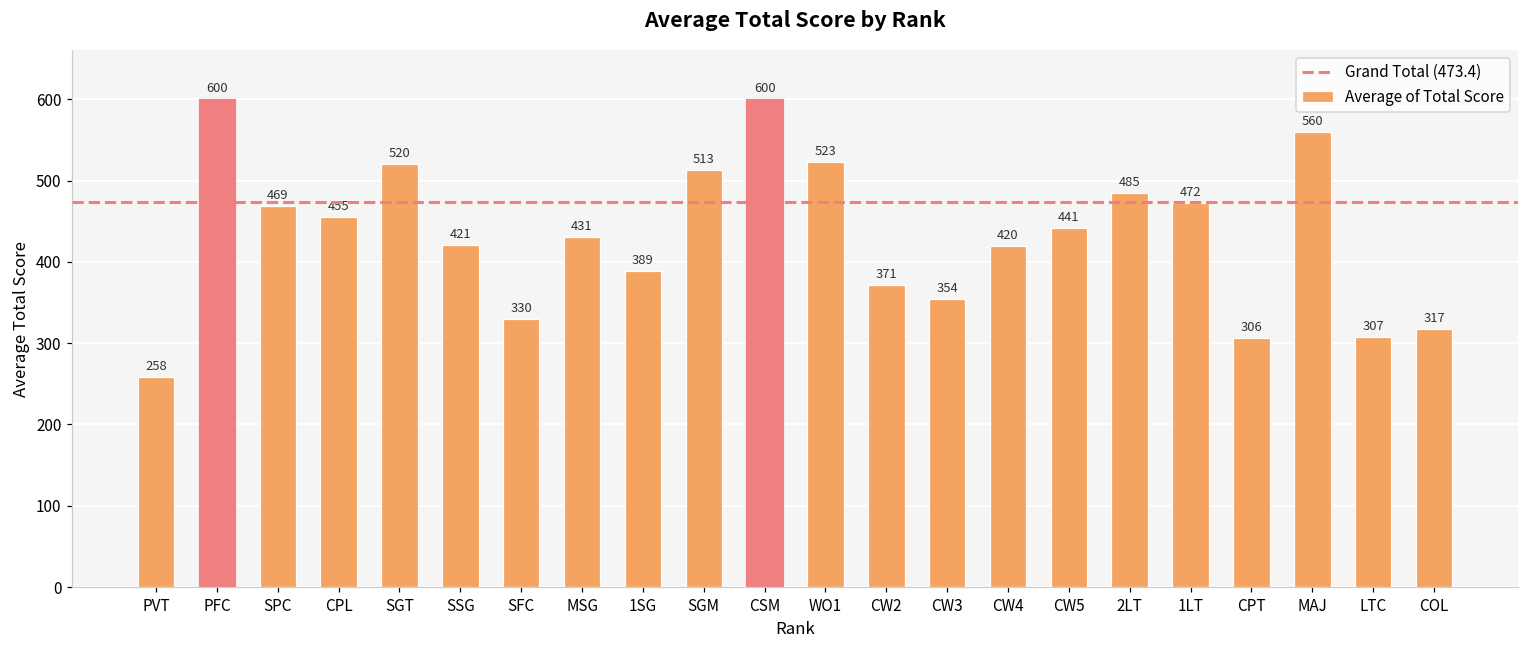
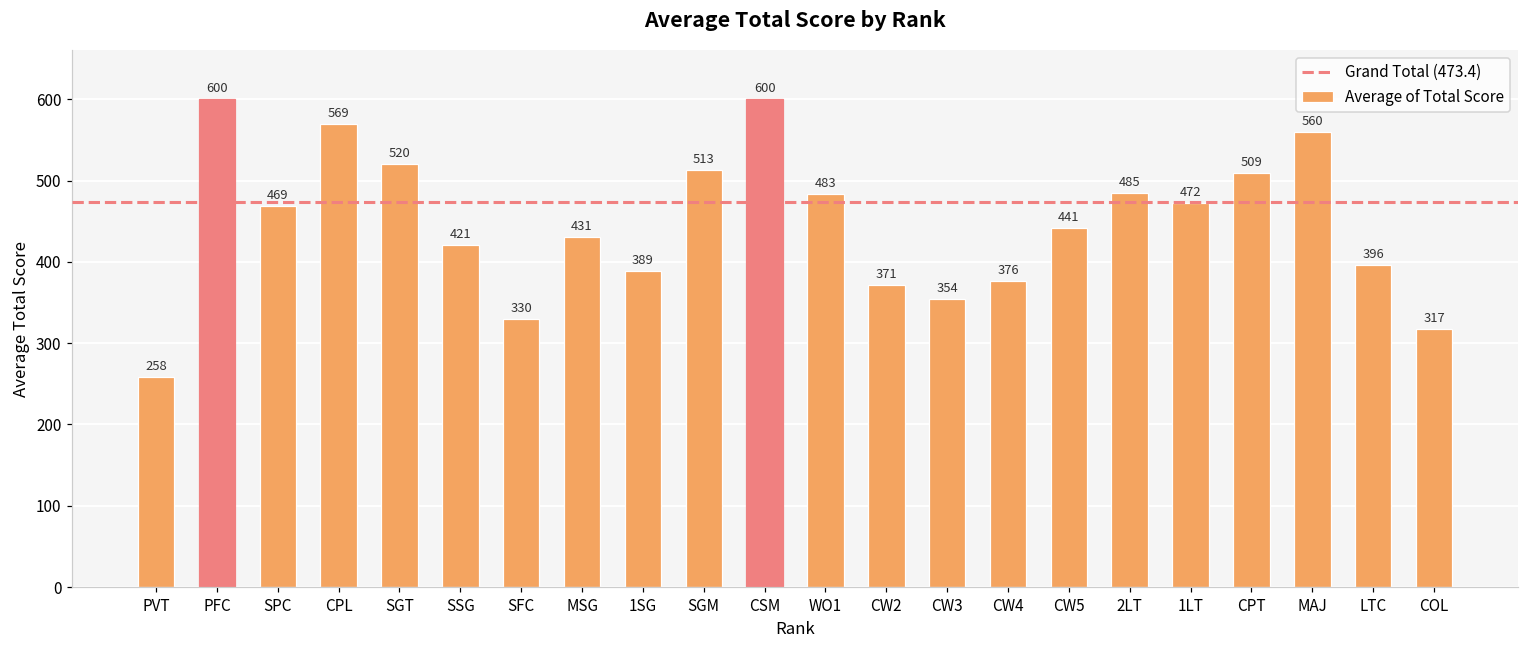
CPL: 455 -> 569
WO1: 523 -> 483
CW4: 420 -> 376
CPT: 306 -> 509
LTC: 307 -> 396
